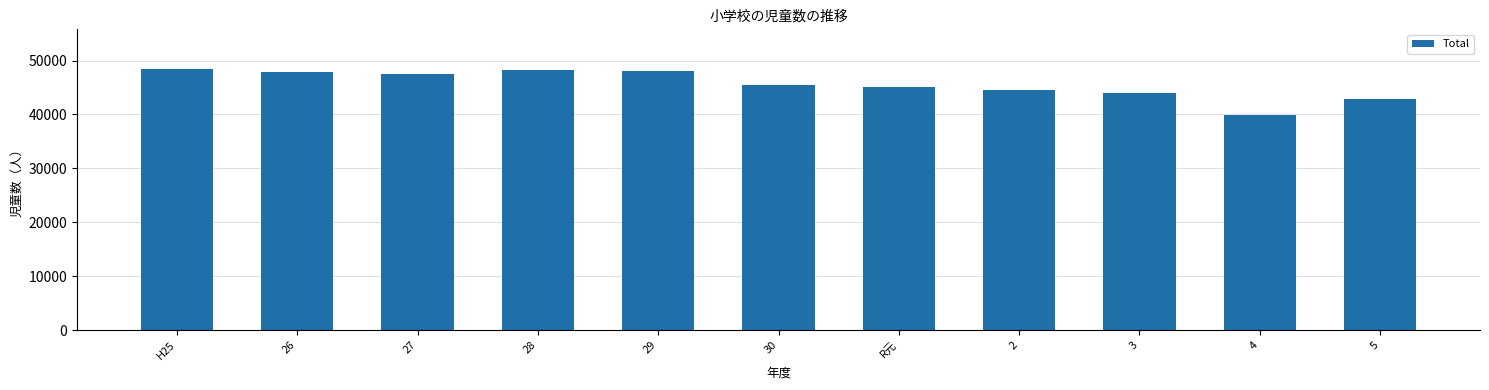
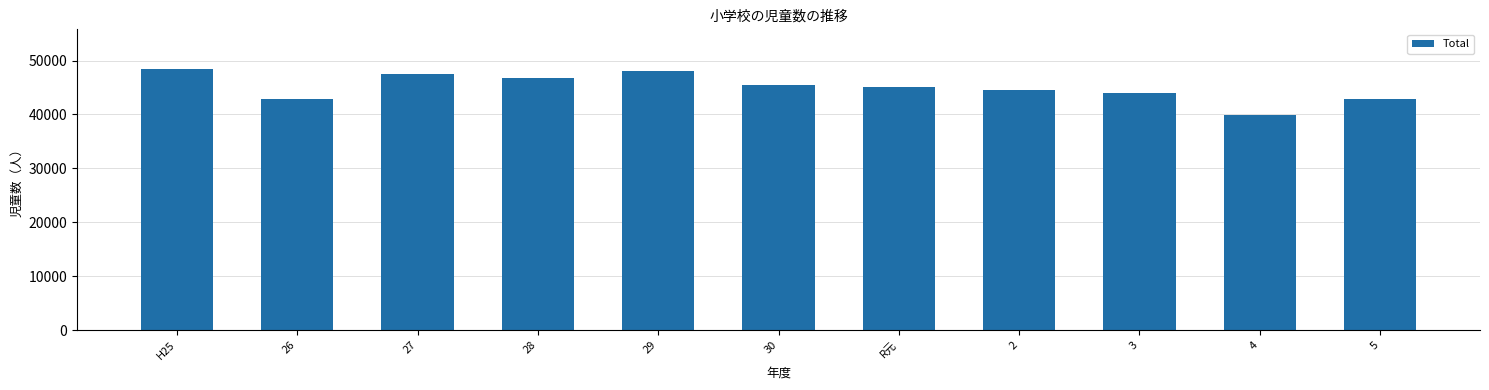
26: 48000 -> 43000
28: 48000 -> 47000
